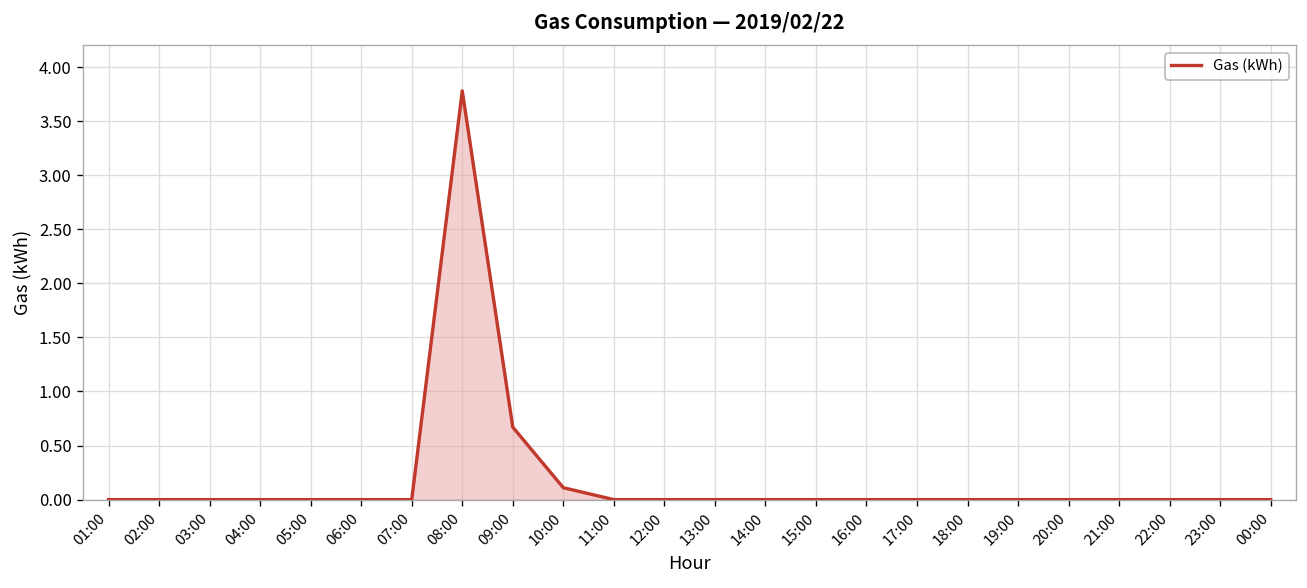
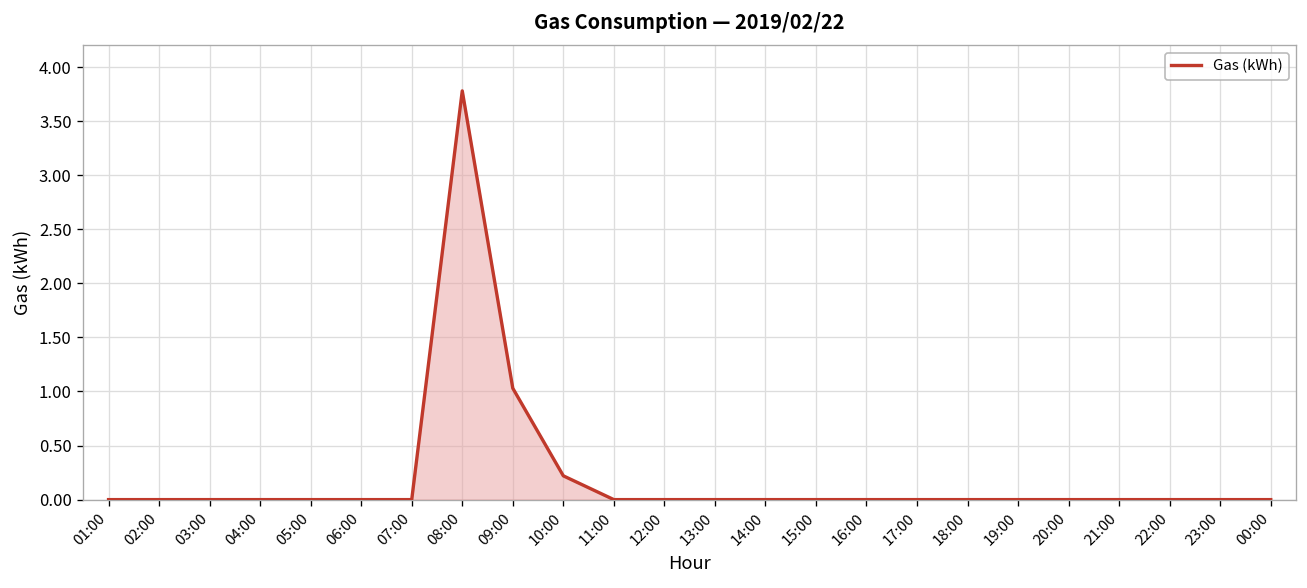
09:00: 0.7 -> 1.0
10:00: 0.1 -> 0.2
